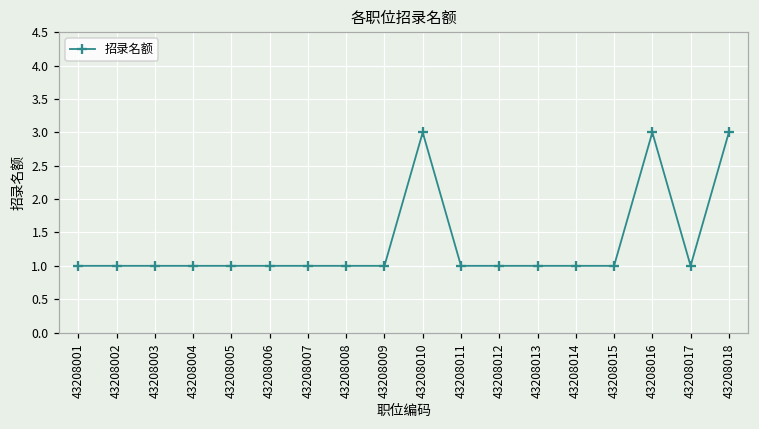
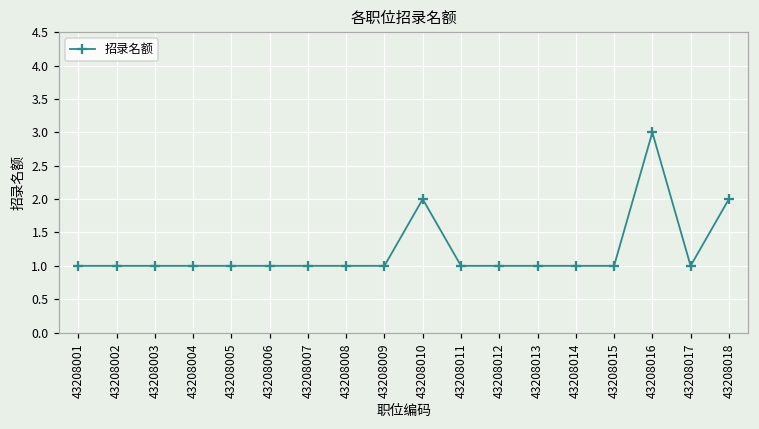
43208010: 3 -> 2
43208018: 3 -> 2
